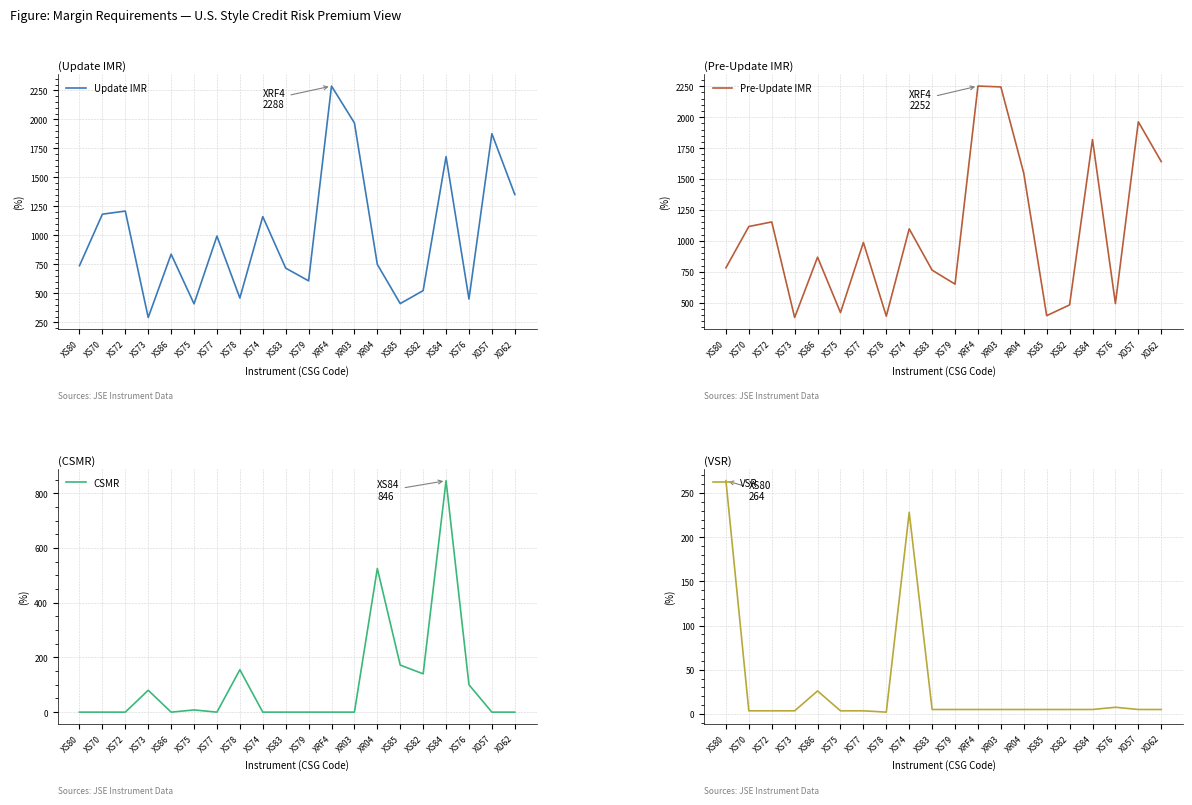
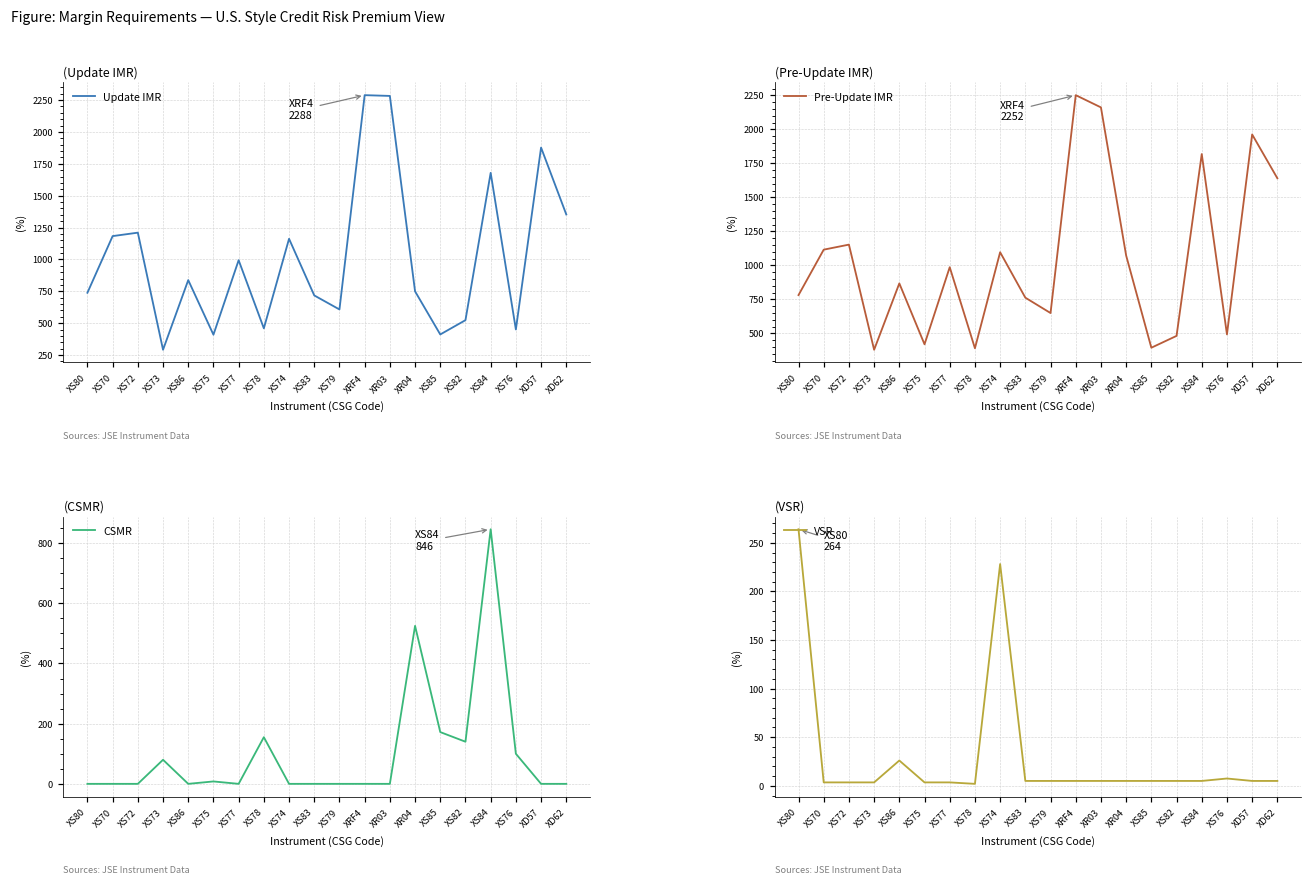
(Update IMR), XR03: 1970 -> 2280
(Pre-Update IMR), XR03: 2250 -> 2160
(Pre-Update IMR), XR04: 1550 -> 1070
